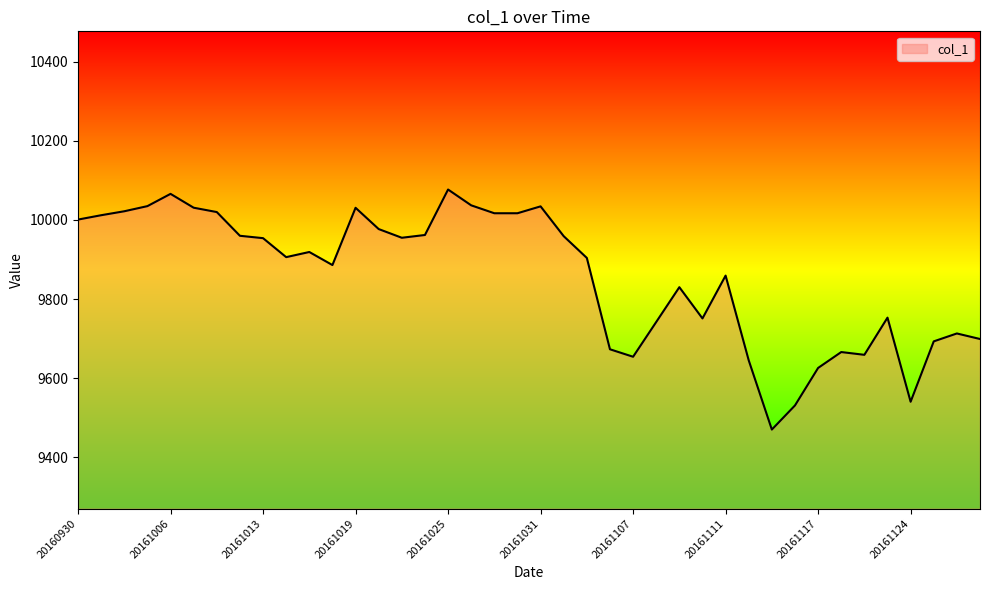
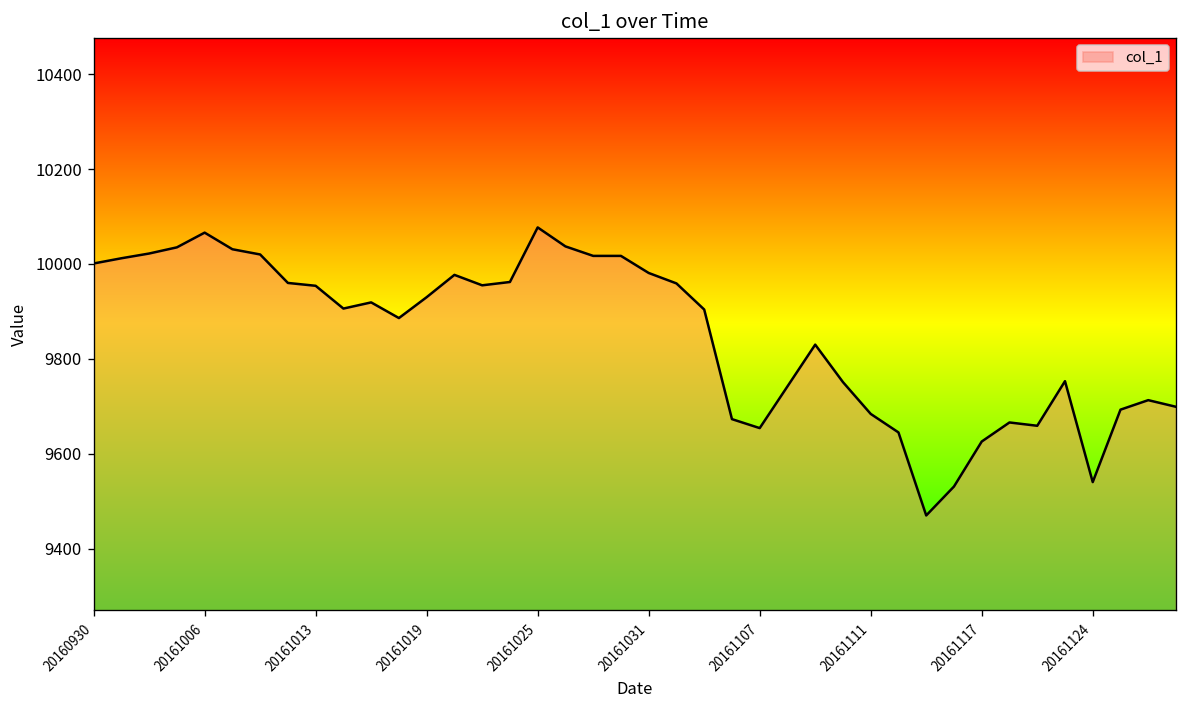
20161019: 10030 -> 9930
20161031: 10030 -> 9980
20161111: 9860 -> 9680
